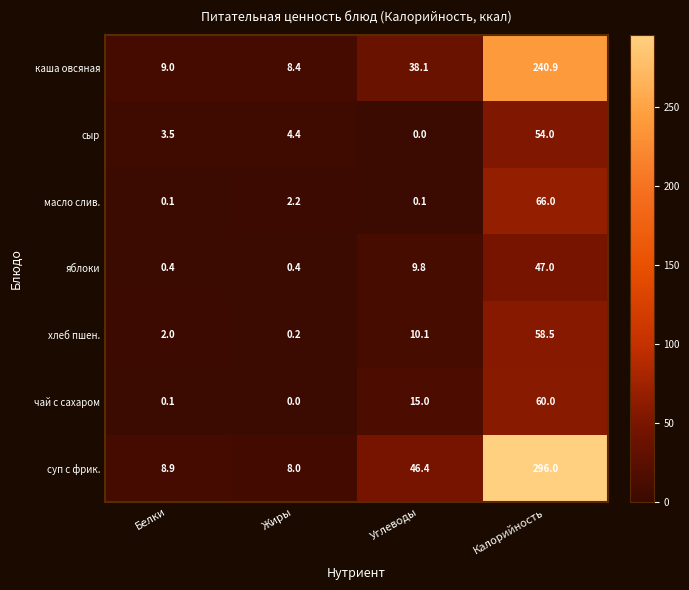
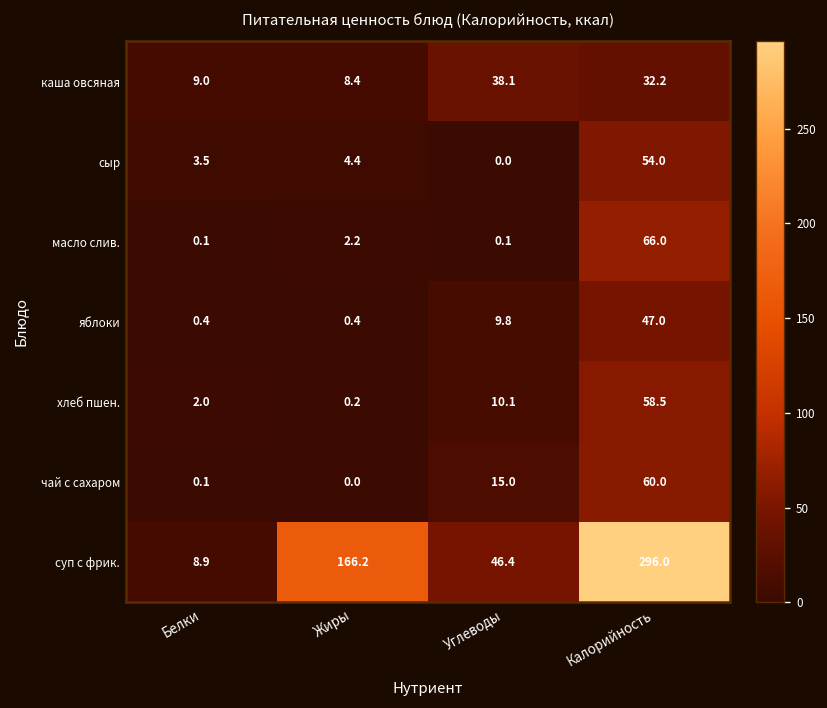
каша овсяная, Калорийность: 240.9 -> 32.2
суп с фрик., Жиры: 8.0 -> 166.2
